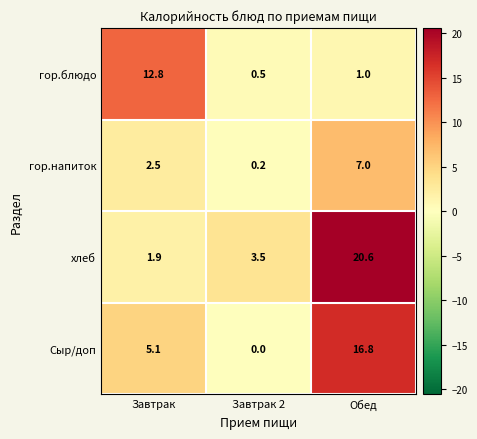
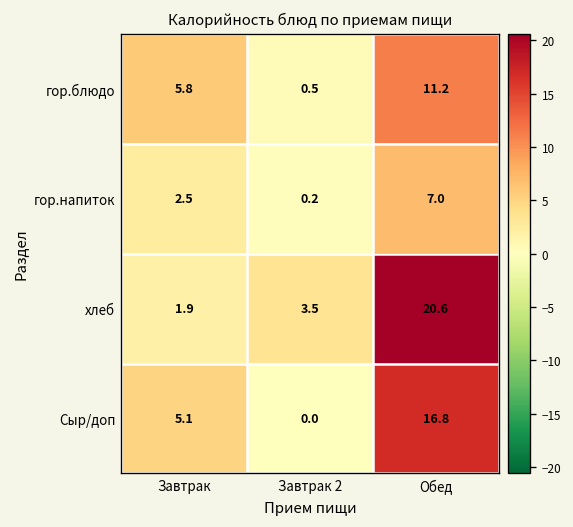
гор.блюдо, Завтрак: 12.8 -> 5.8
гор.блюдо, Обед: 1.0 -> 11.2
